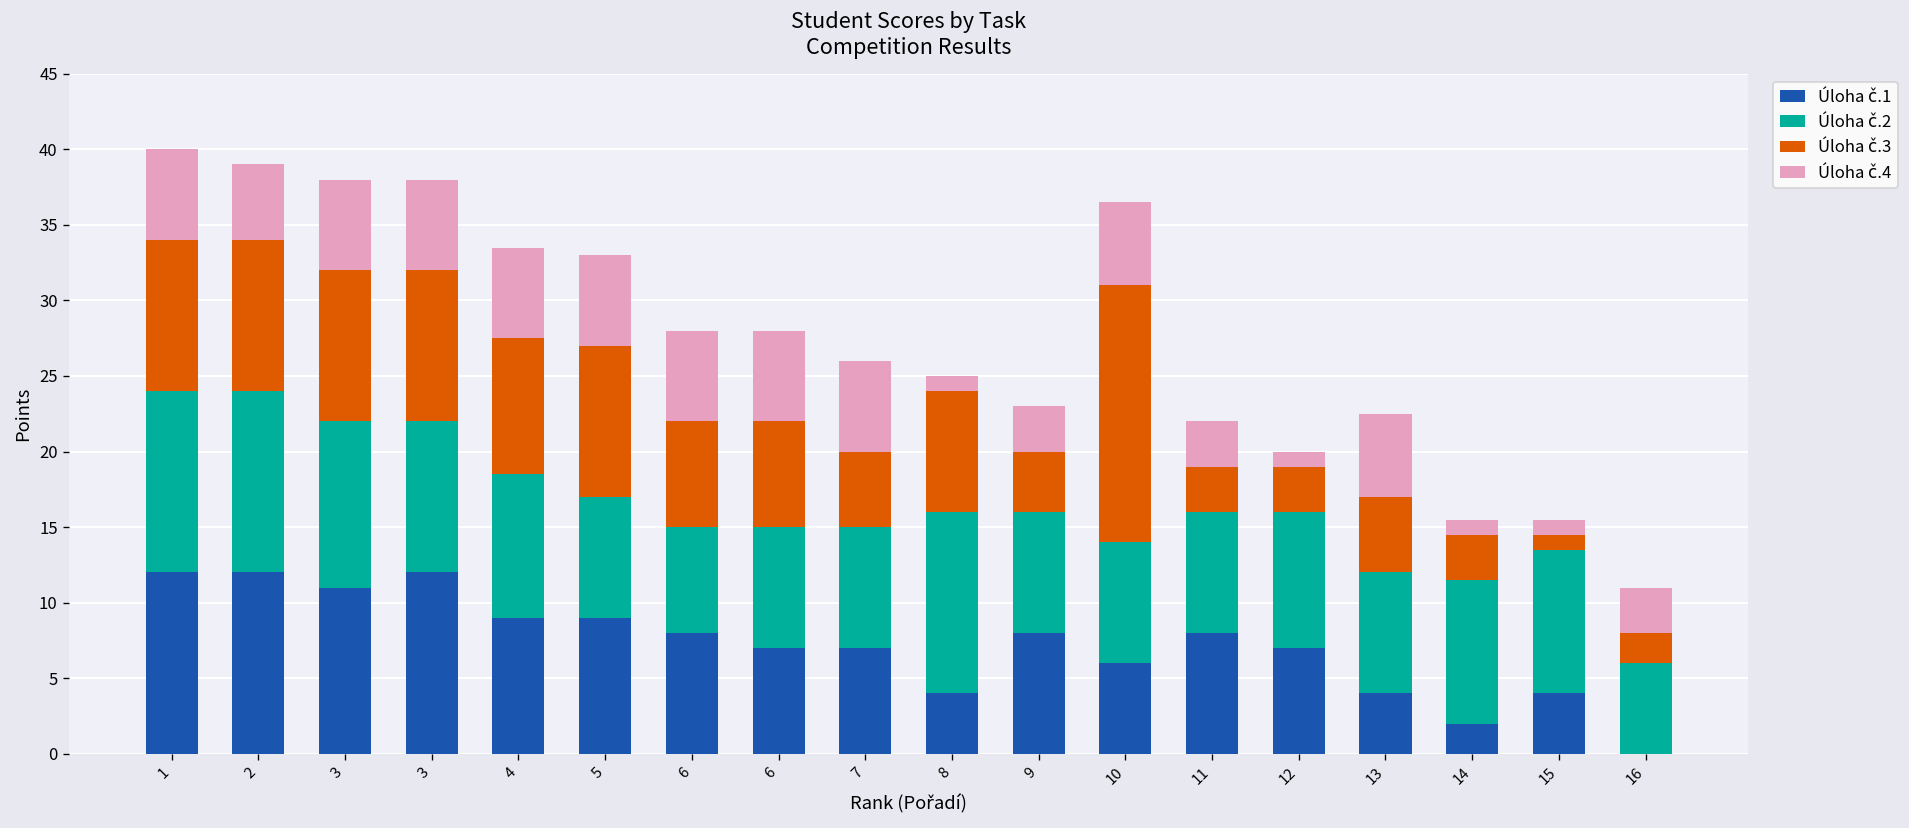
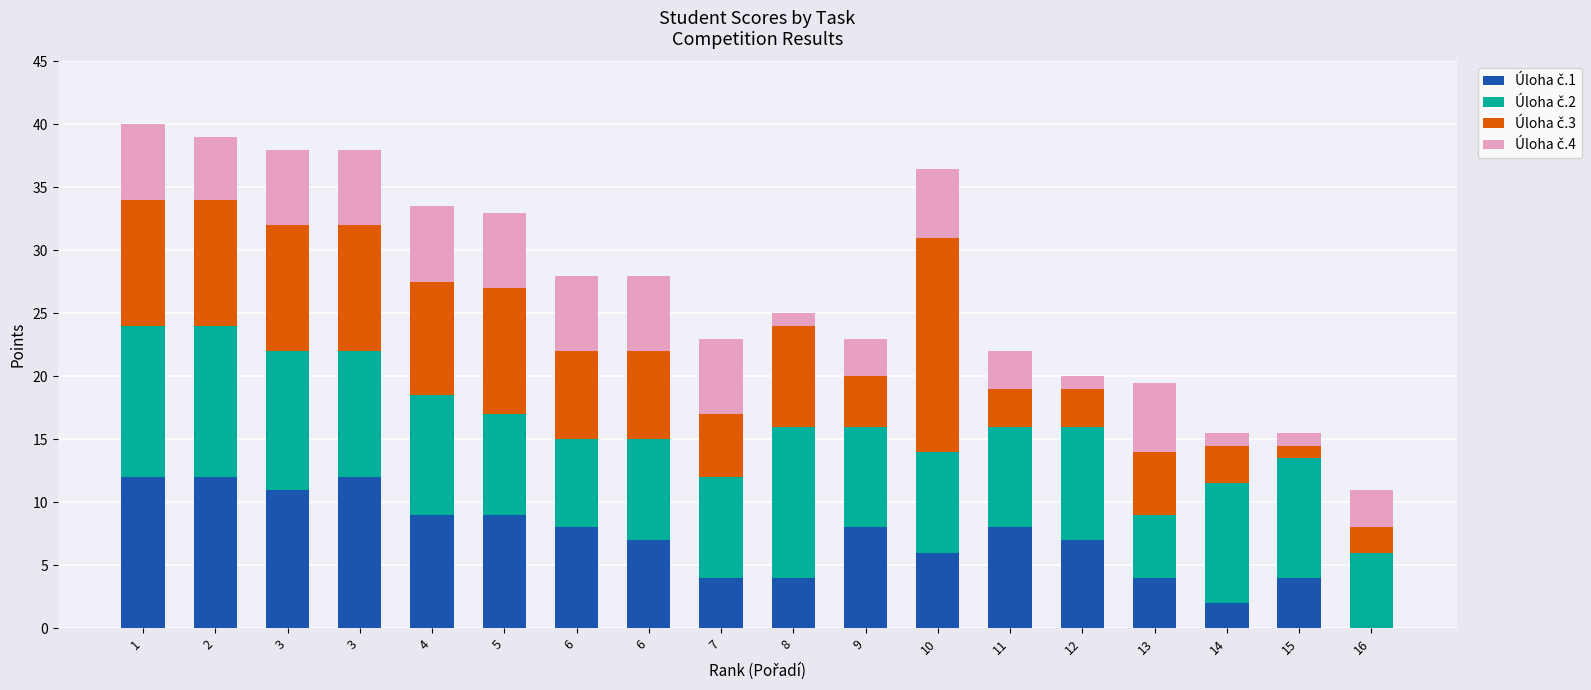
Úloha č.1, 7: 7 -> 4
Úloha č.2, 13: 8 -> 5
